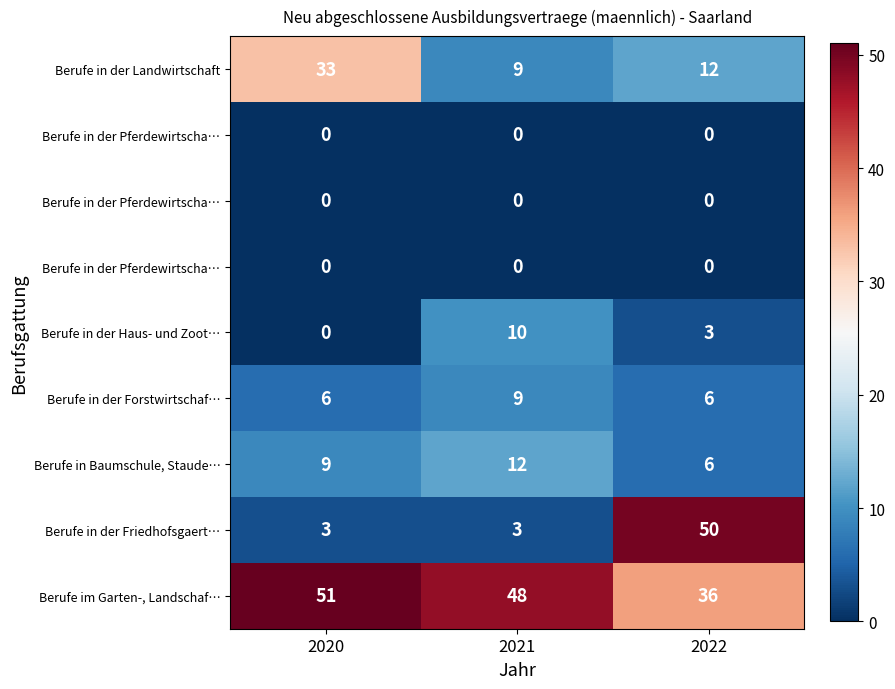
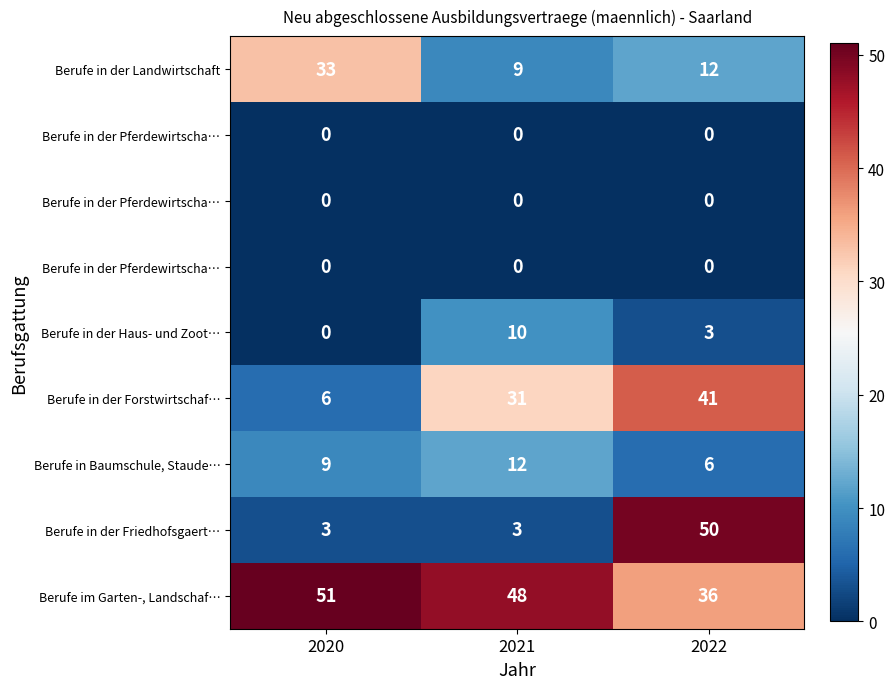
Berufe in der Forstwirtschaf…, 2021: 9 -> 31
Berufe in der Forstwirtschaf…, 2022: 6 -> 41
